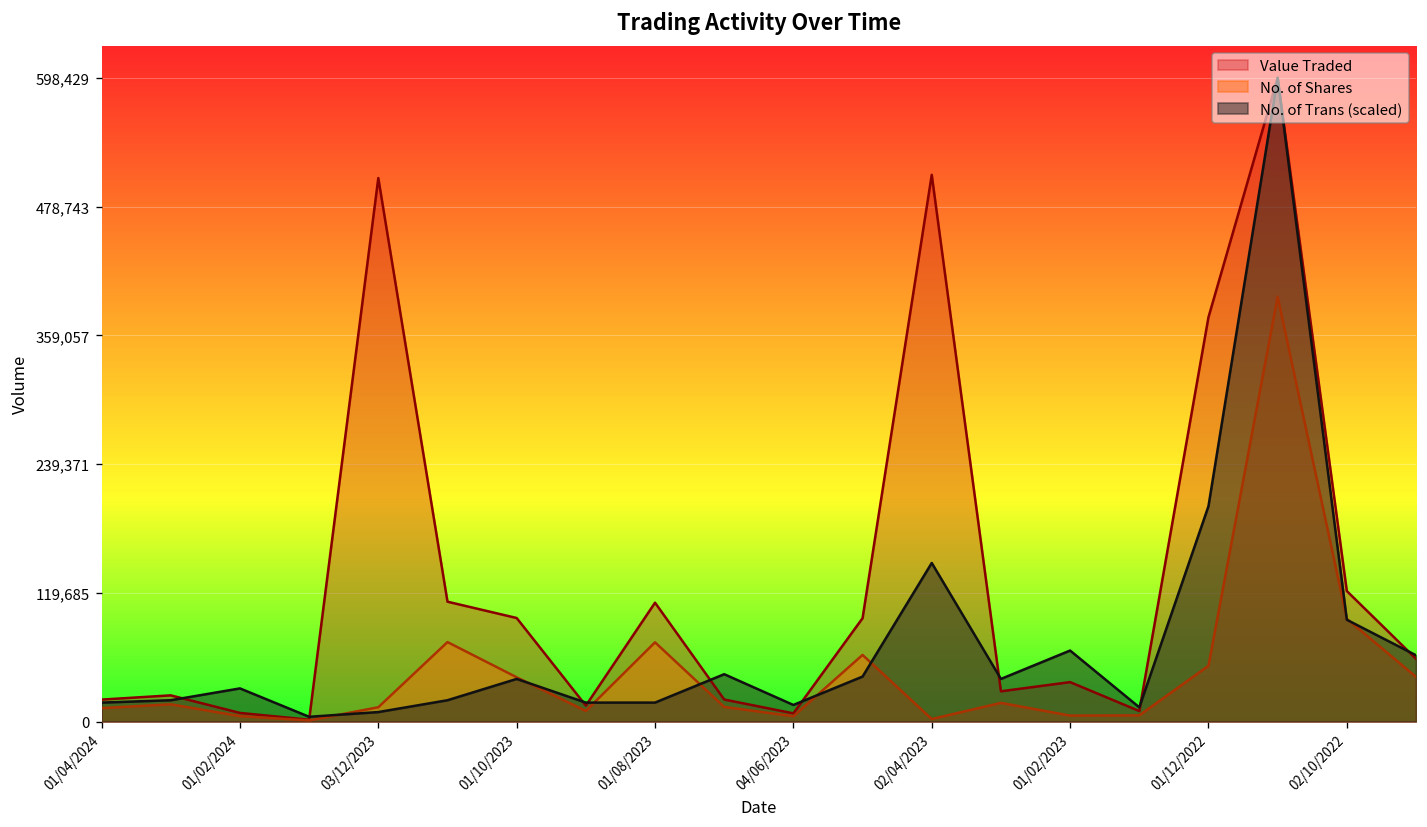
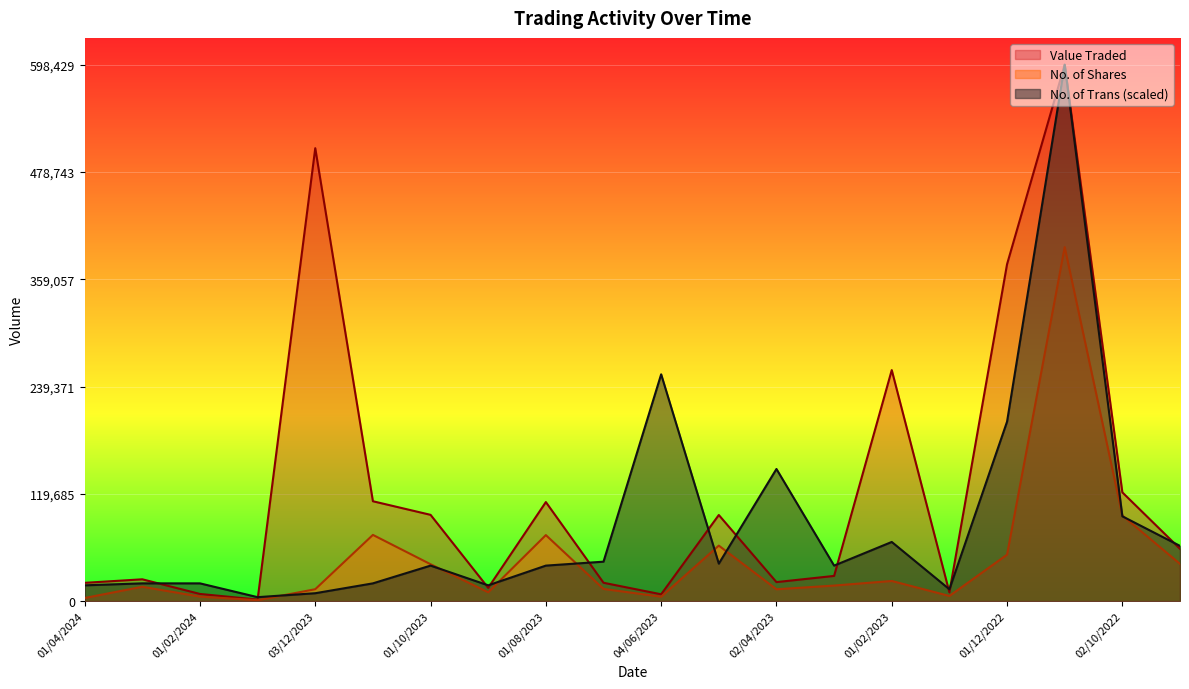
No. of Shares, 01/04/2024: 10,000 -> 0
No. of Trans (scaled), 01/02/2024: 30,000 -> 20,000
No. of Trans (scaled), 01/08/2023: 20,000 -> 40,000
No. of Trans (scaled), 04/06/2023: 20,000 -> 250,000
Value Traded, 02/04/2023: 510,000 -> 20,000
No. of Shares, 02/04/2023: 0 -> 10,000
Value Traded, 01/02/2023: 40,000 -> 260,000
No. of Shares, 01/02/2023: 10,000 -> 20,000
